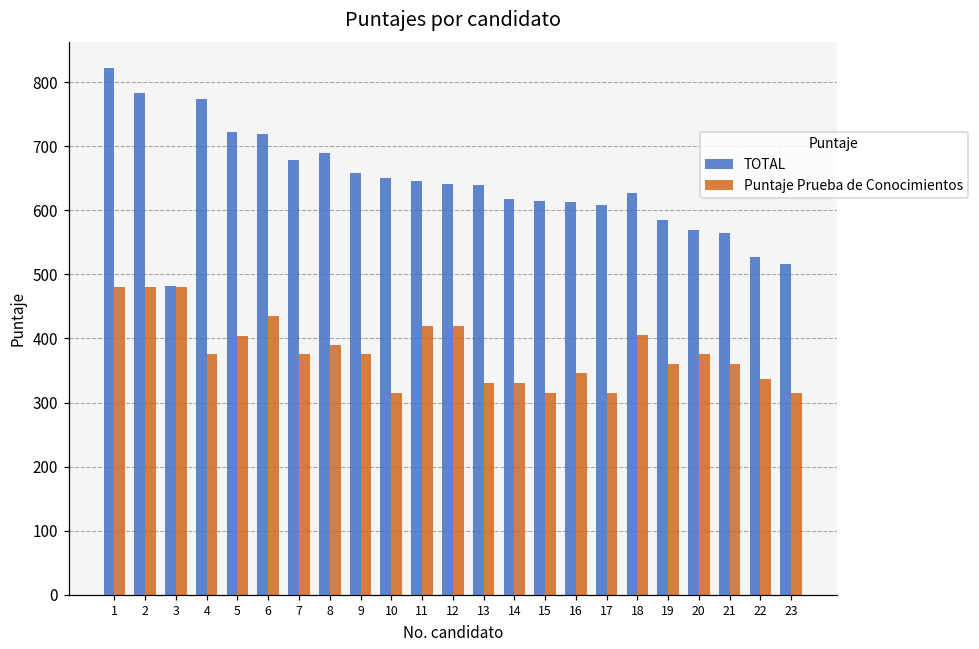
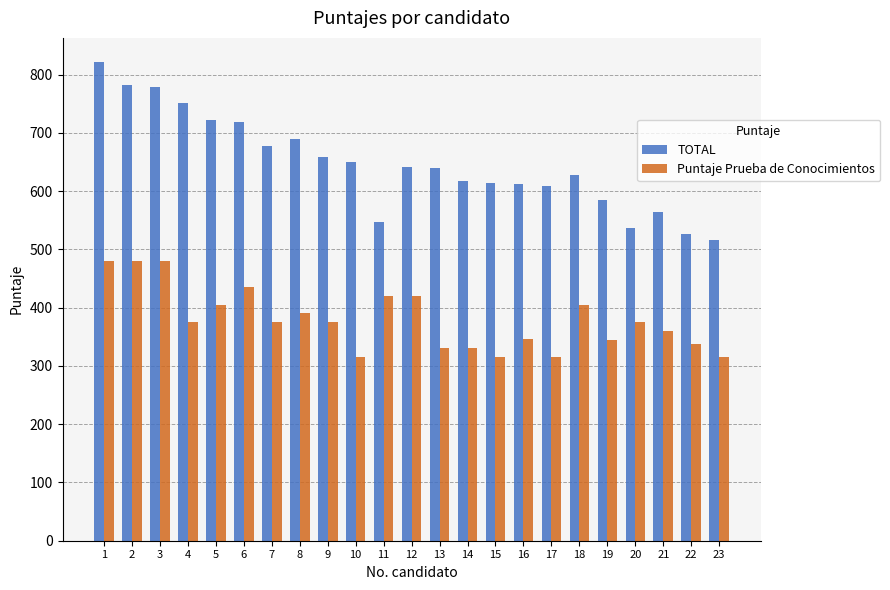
TOTAL, 3: 480 -> 780
TOTAL, 4: 770 -> 750
TOTAL, 11: 650 -> 550
Puntaje Prueba de Conocimientos, 19: 360 -> 340
TOTAL, 20: 570 -> 540
